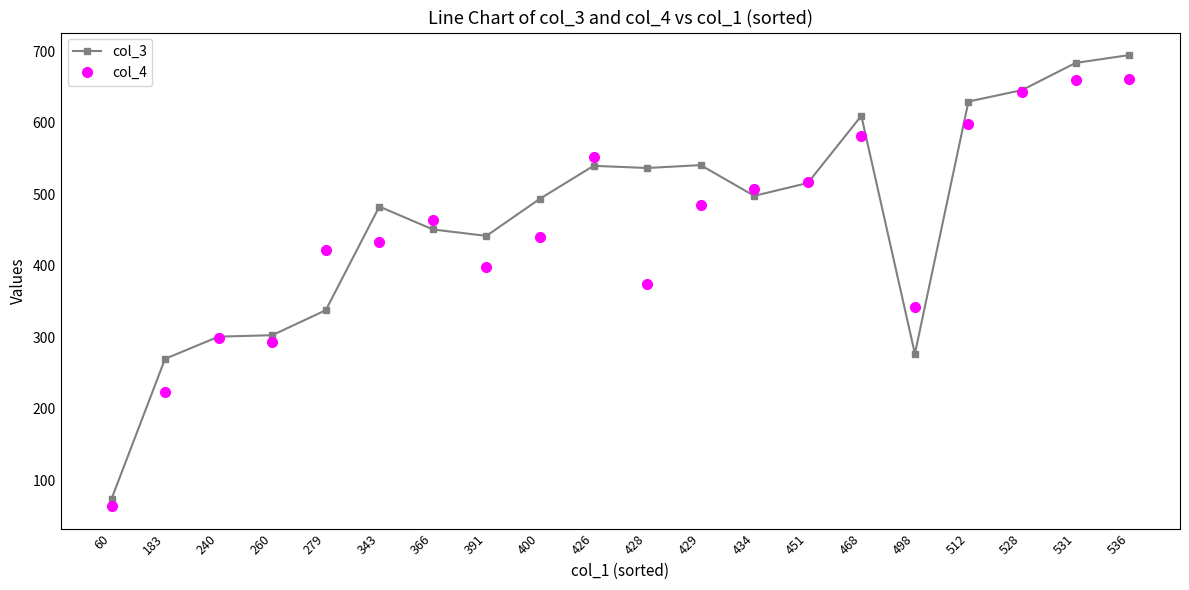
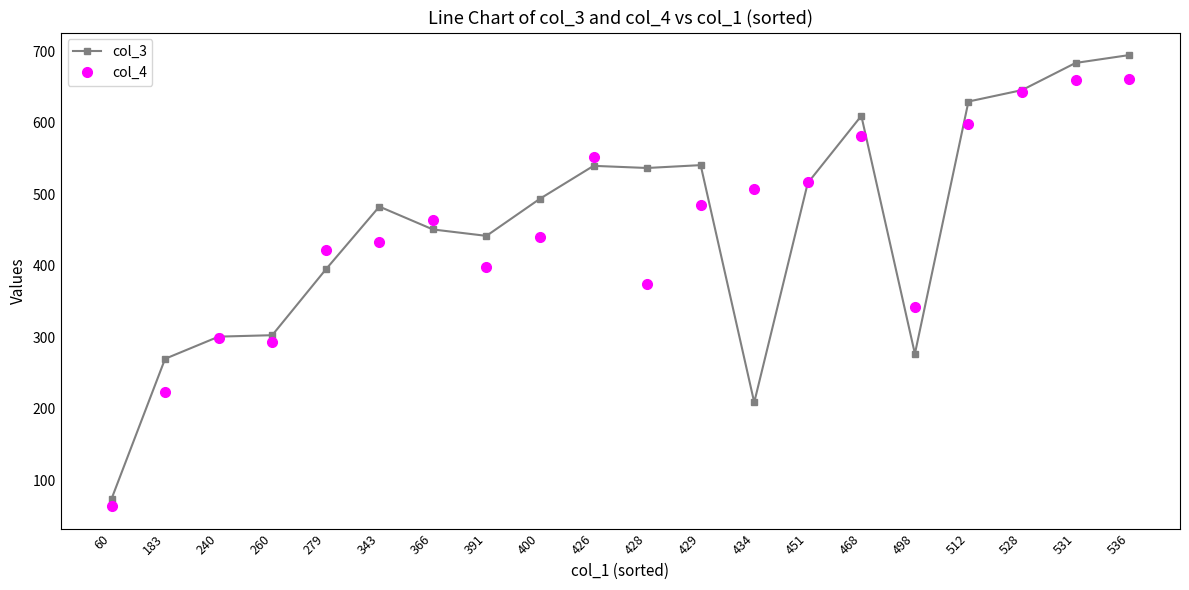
col_3, 279: 340 -> 400
col_3, 434: 500 -> 210
